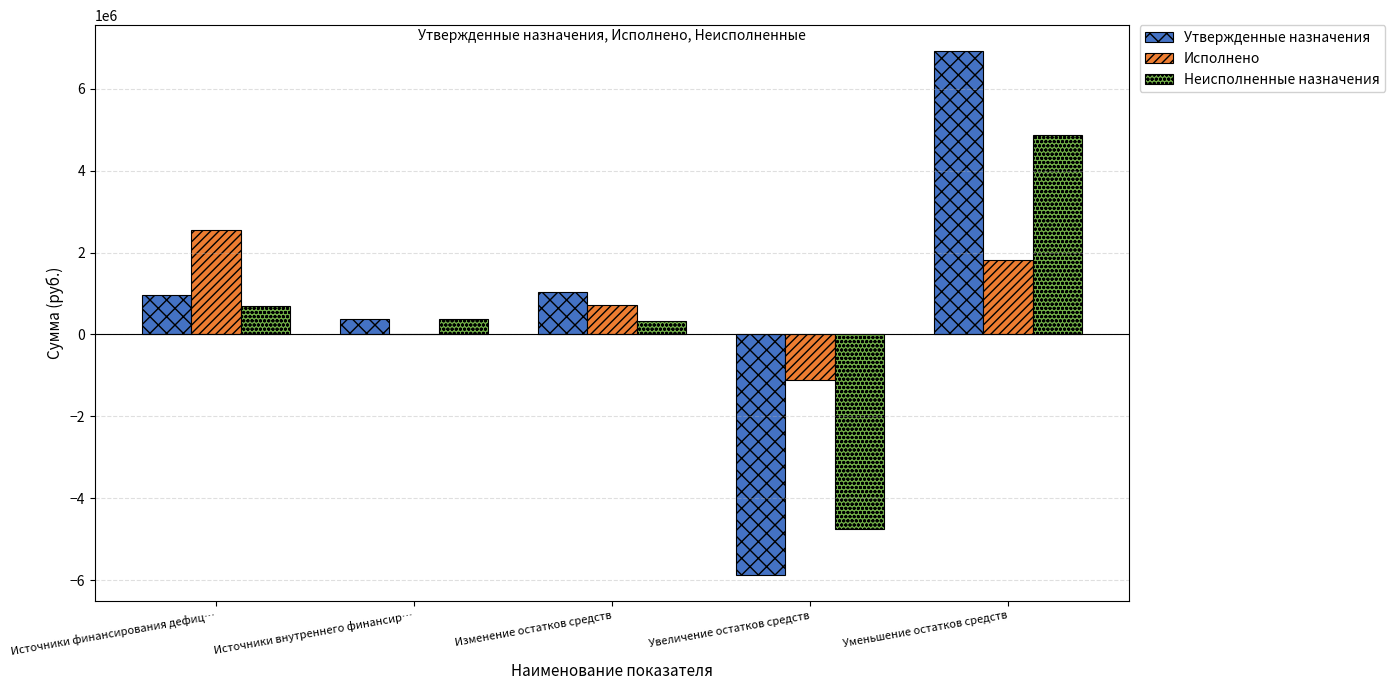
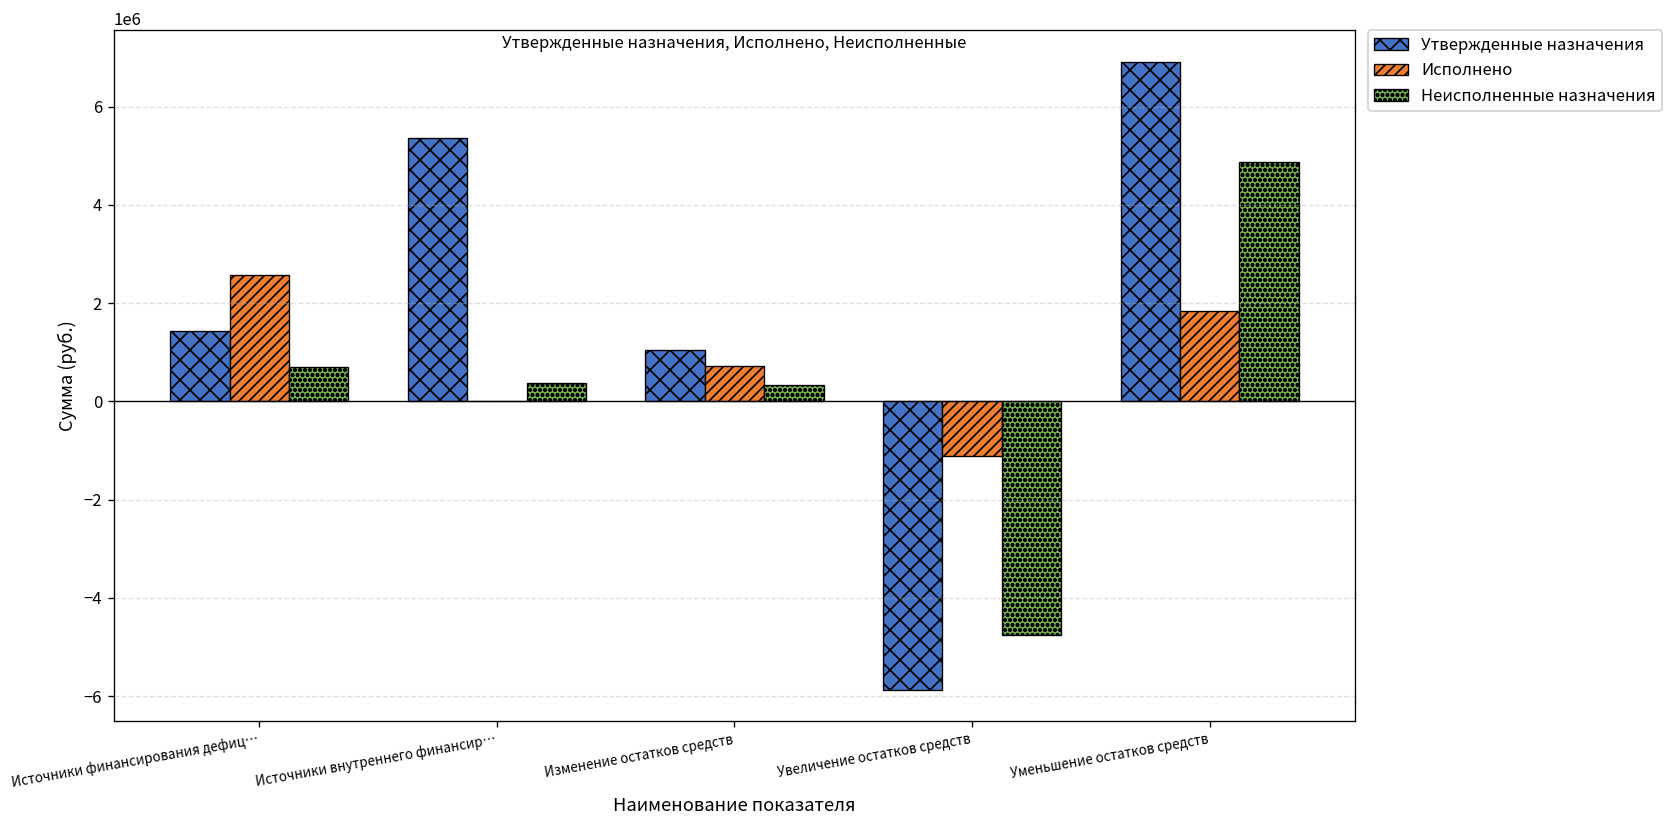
Утвержденные назначения, Источники финансирования дефиц…: 1000000 -> 1400000
Утвержденные назначения, Источники внутреннего финансир…: 400000 -> 5400000
